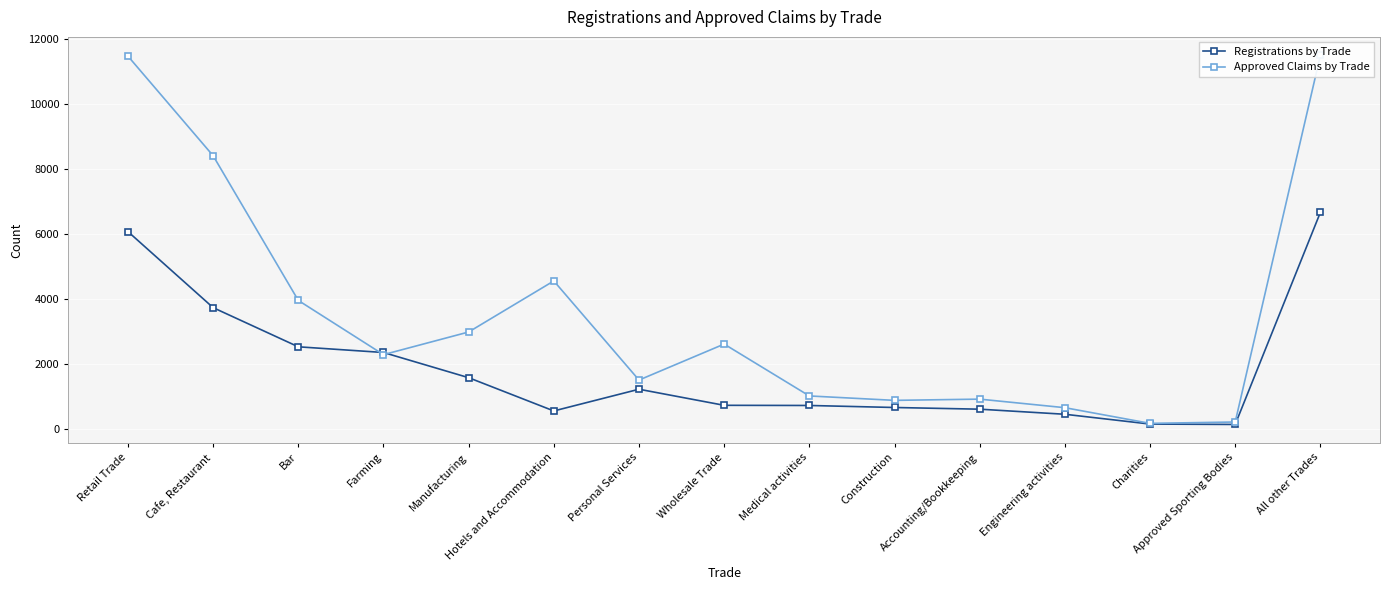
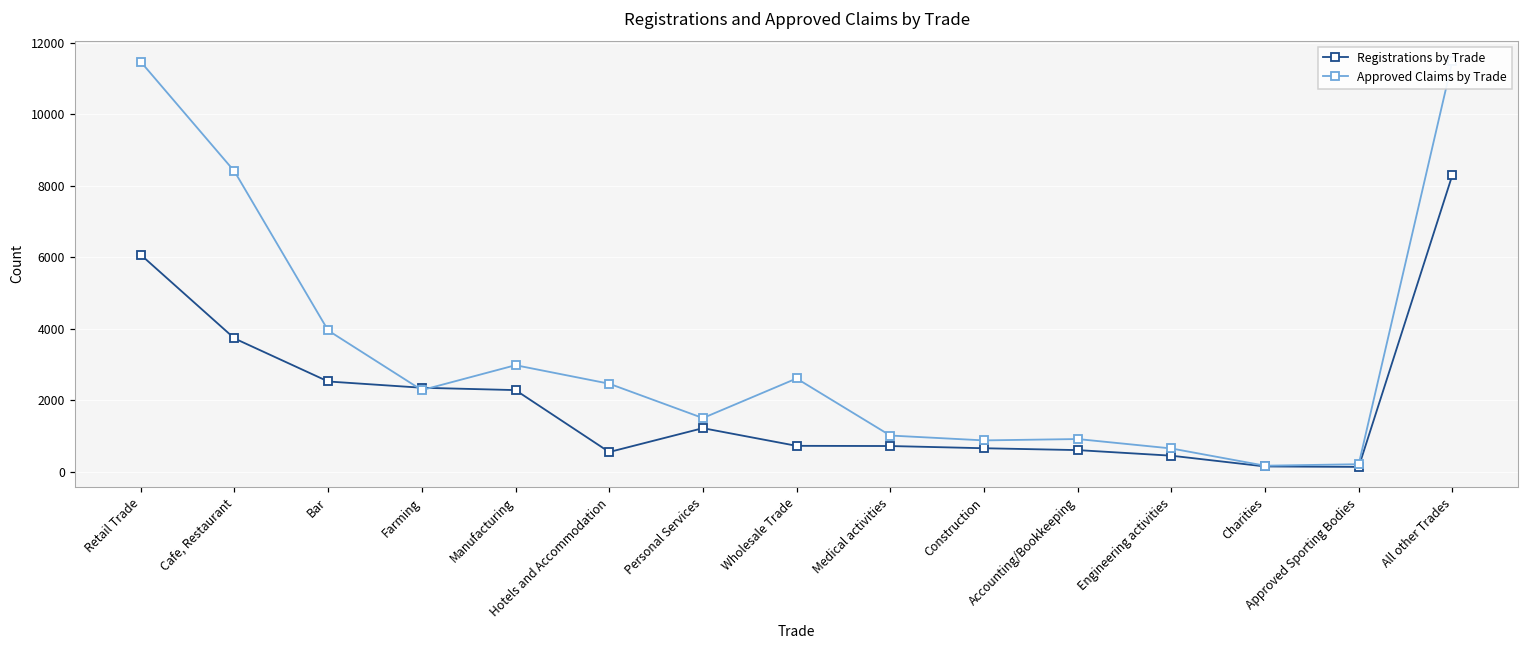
Registrations by Trade, Manufacturing: 1600 -> 2300
Approved Claims by Trade, Hotels and Accommodation: 4600 -> 2500
Registrations by Trade, All other Trades: 6700 -> 8300
